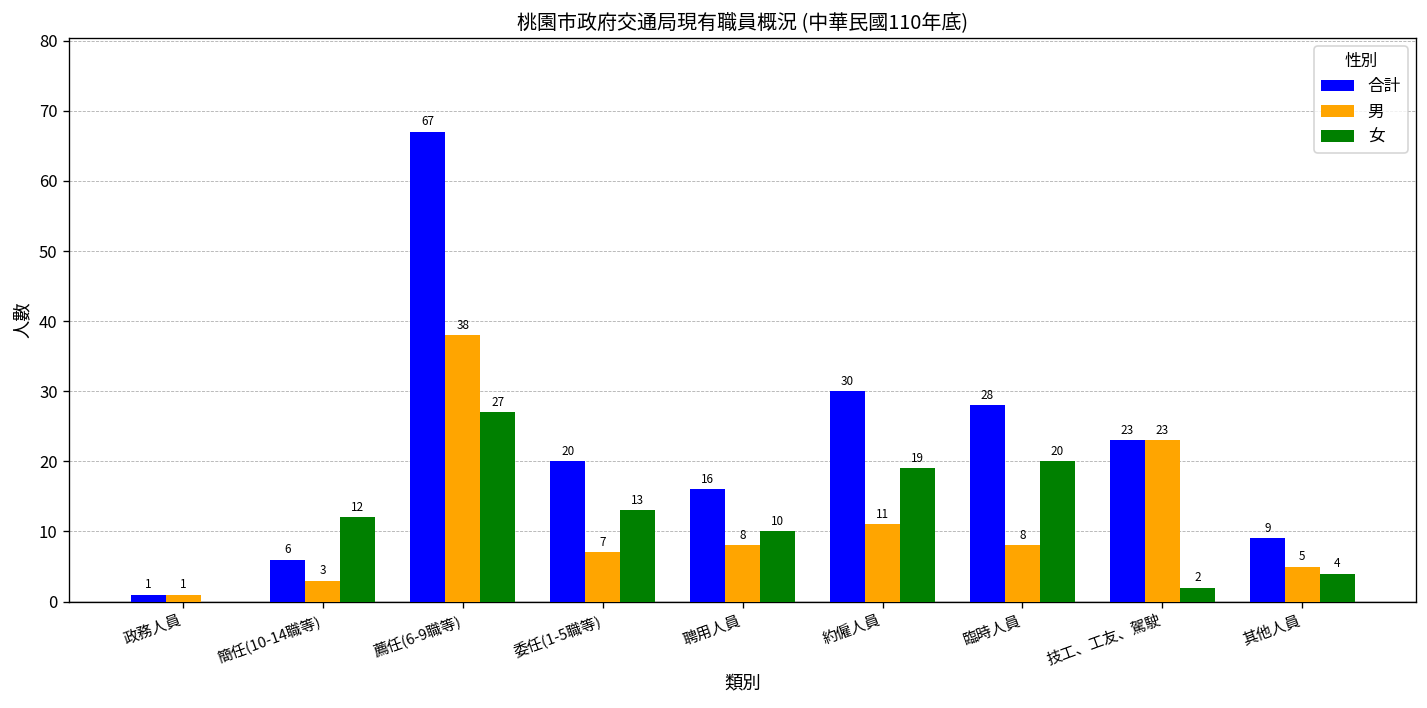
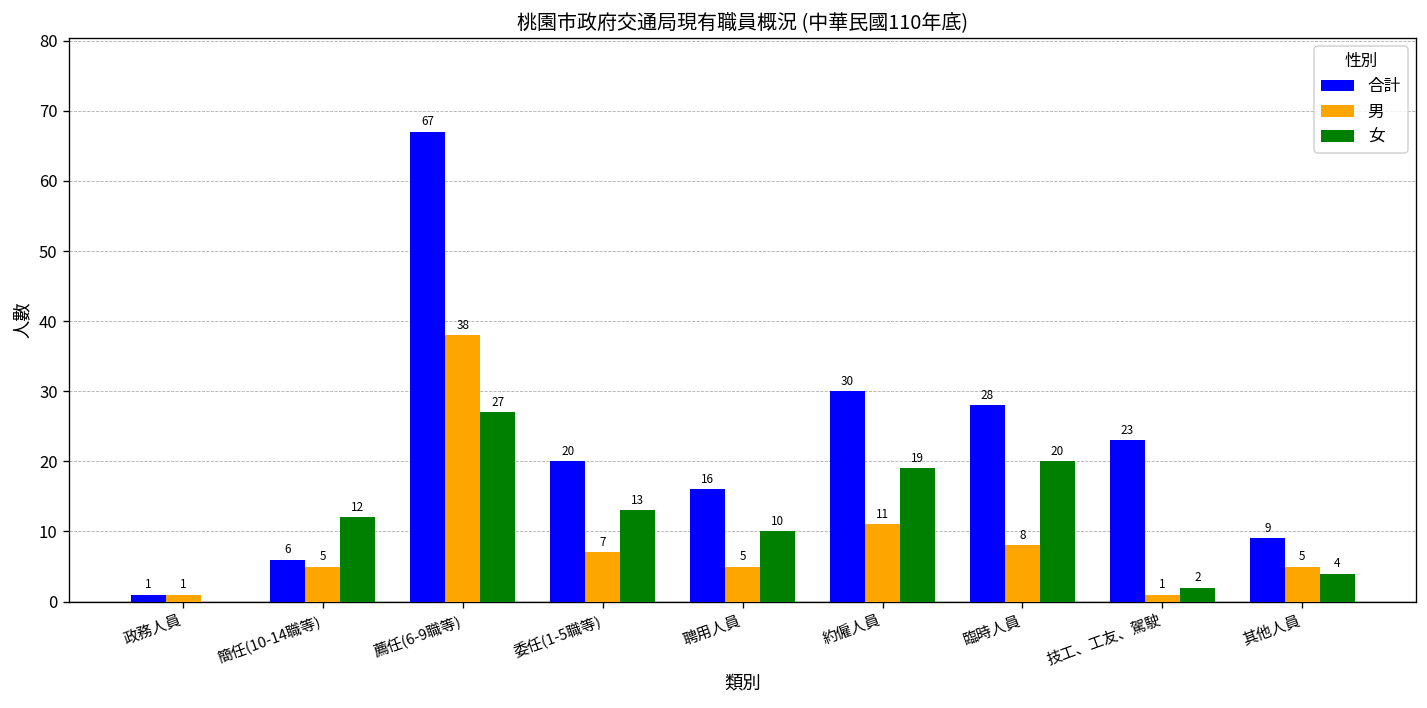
男, 簡任(10-14職等): 3 -> 5
男, 聘用人員: 8 -> 5
男, 技工、工友、駕駛: 23 -> 1
